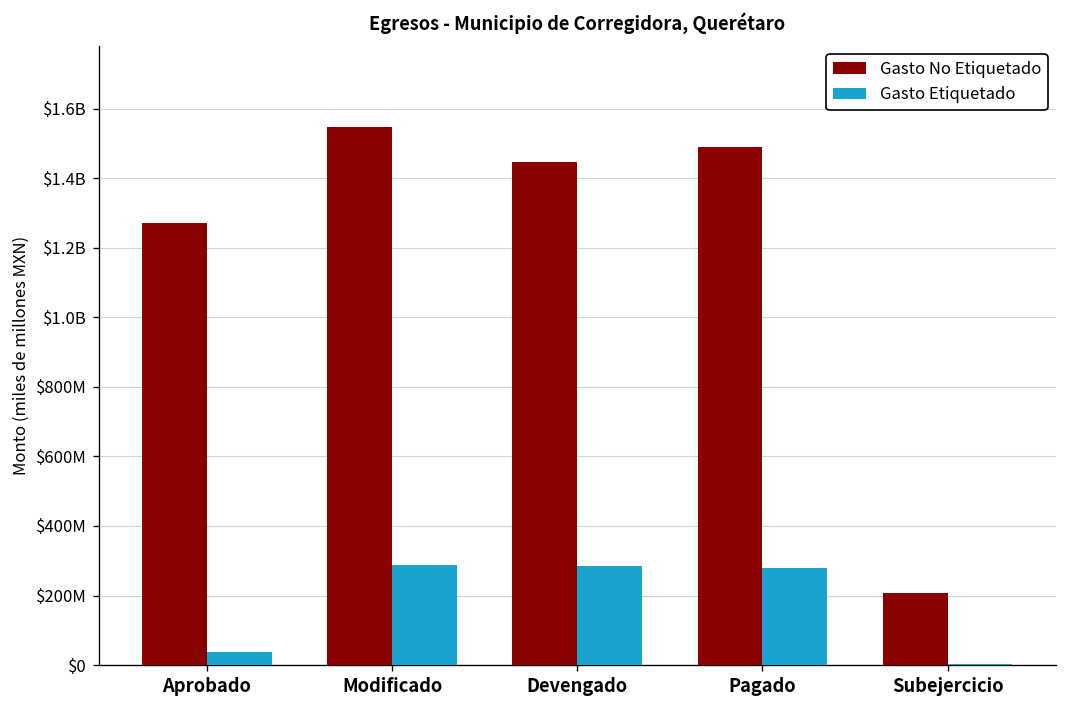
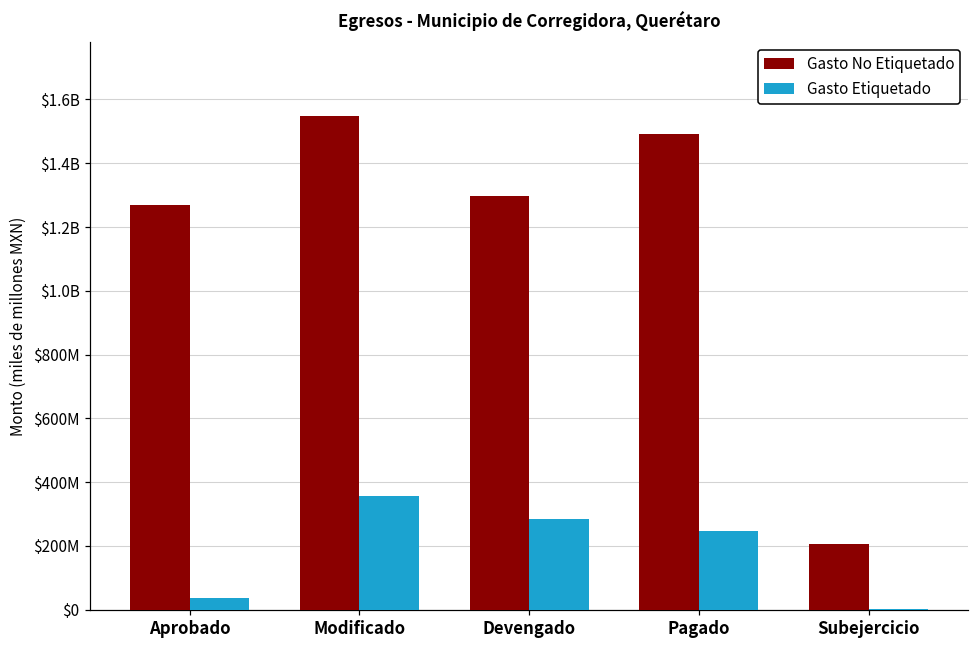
Gasto Etiquetado, Modificado: $290000000 -> $360000000
Gasto No Etiquetado, Devengado: $1450000000 -> $1300000000
Gasto Etiquetado, Pagado: $280000000 -> $250000000
